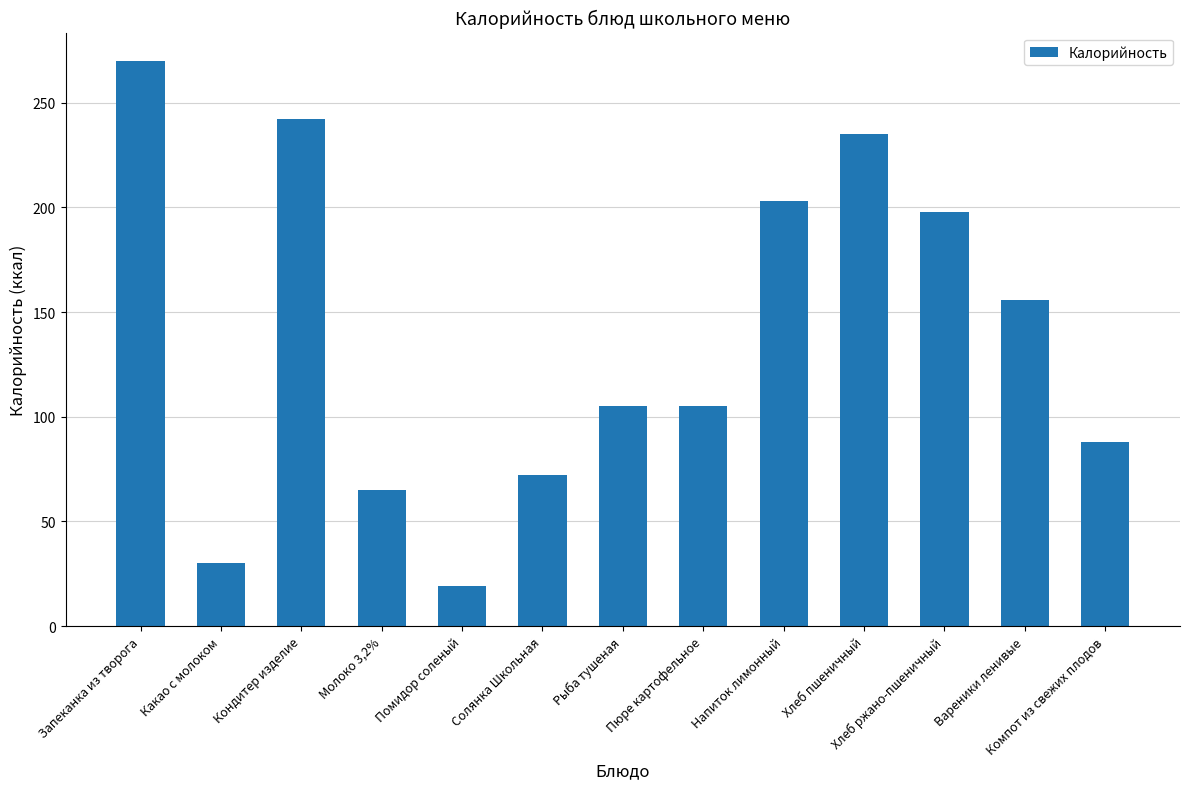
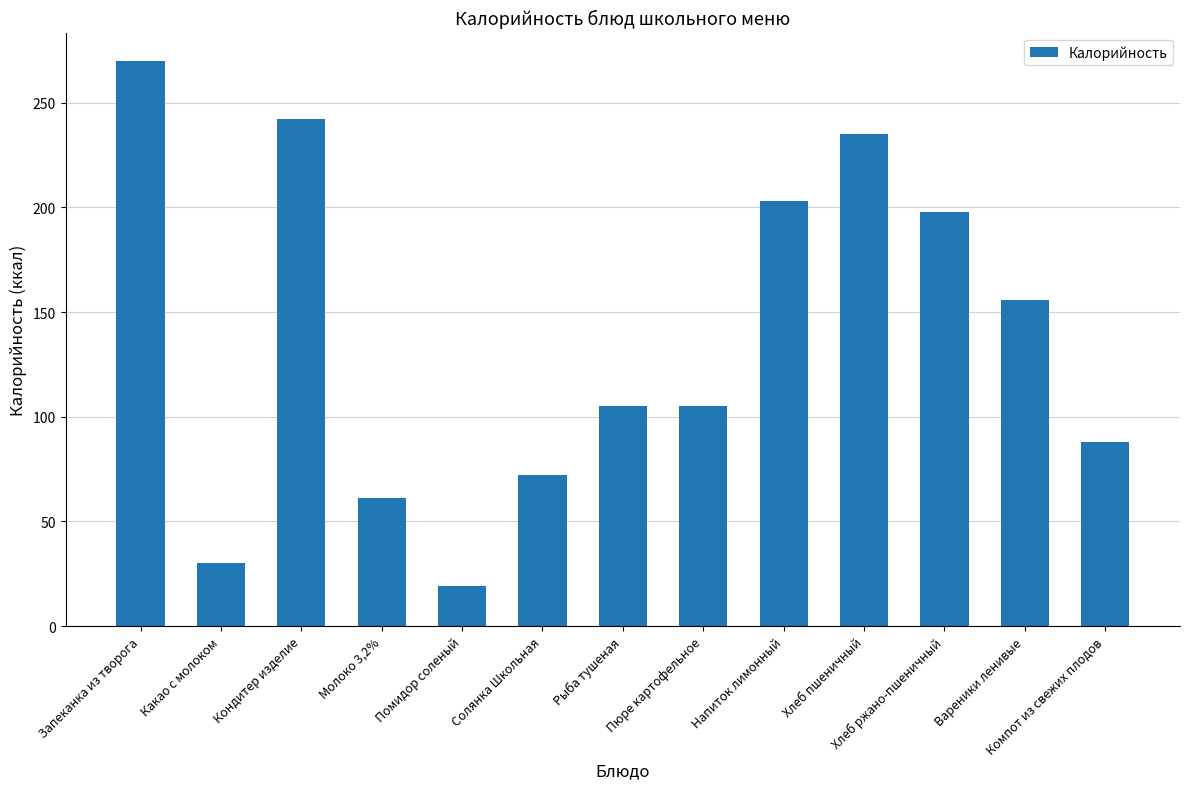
Молоко 3,2%: 65 -> 61
